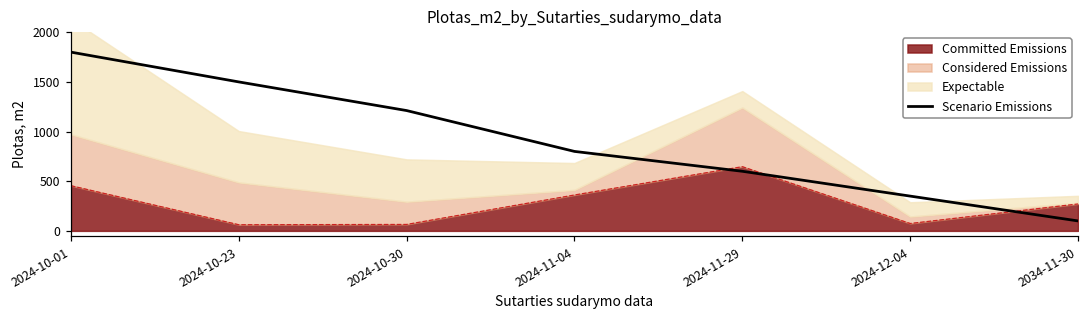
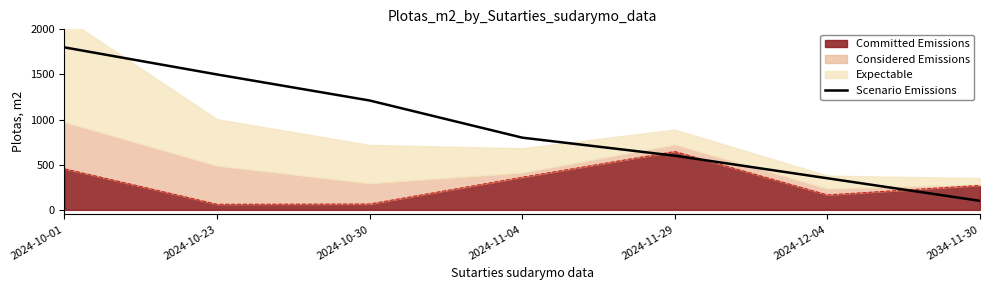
Considered Emissions, 2024-11-29: 600 -> 100
Committed Emissions, 2024-12-04: 100 -> 200
